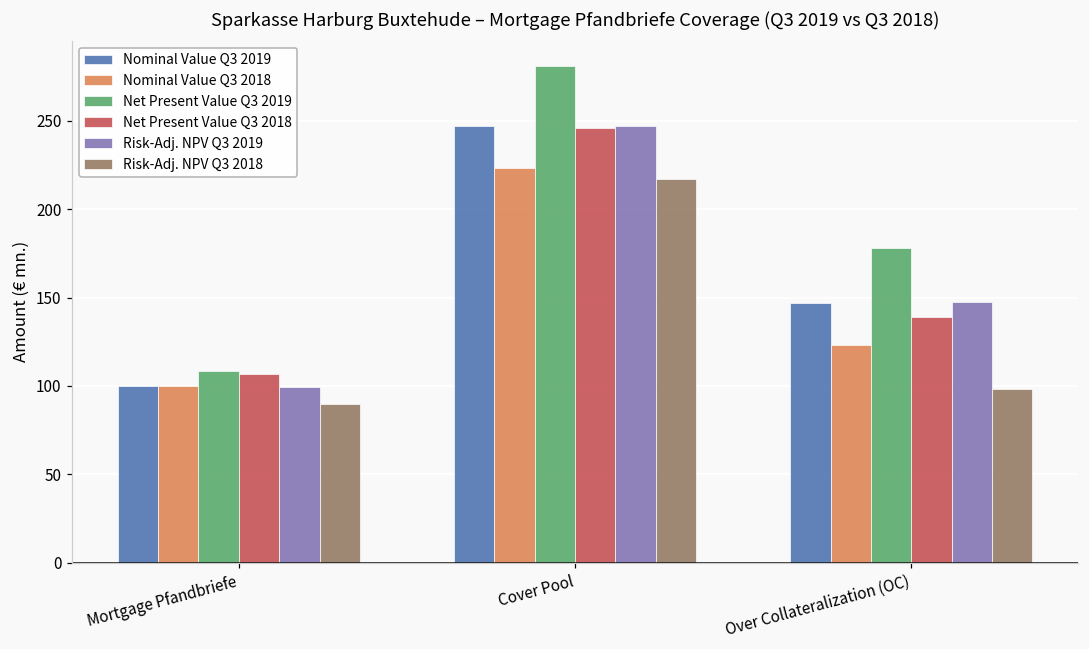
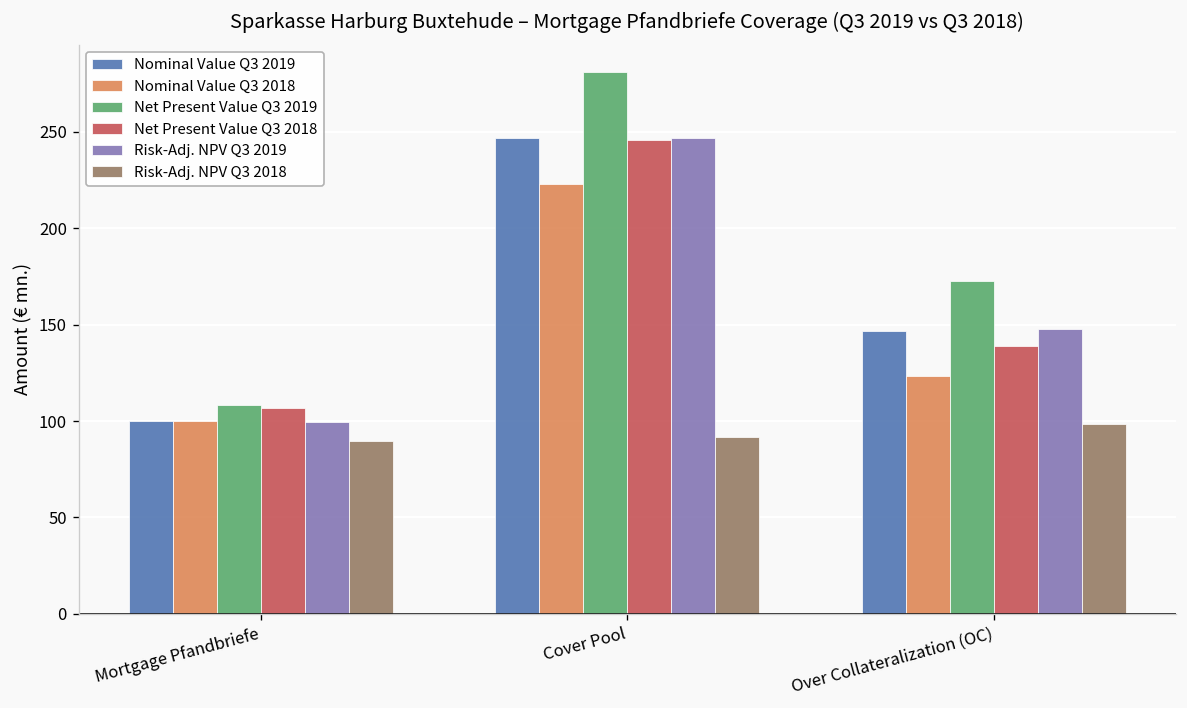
Risk-Adj. NPV Q3 2018, Cover Pool: 217 -> 92
Net Present Value Q3 2019, Over Collateralization (OC): 178 -> 173
